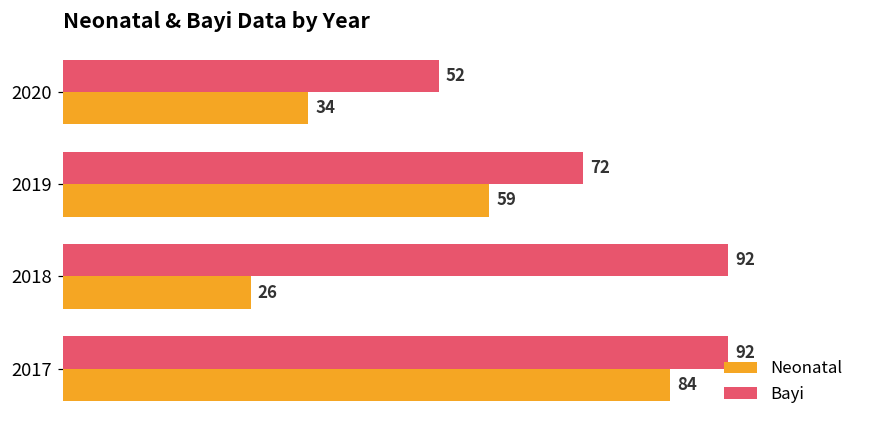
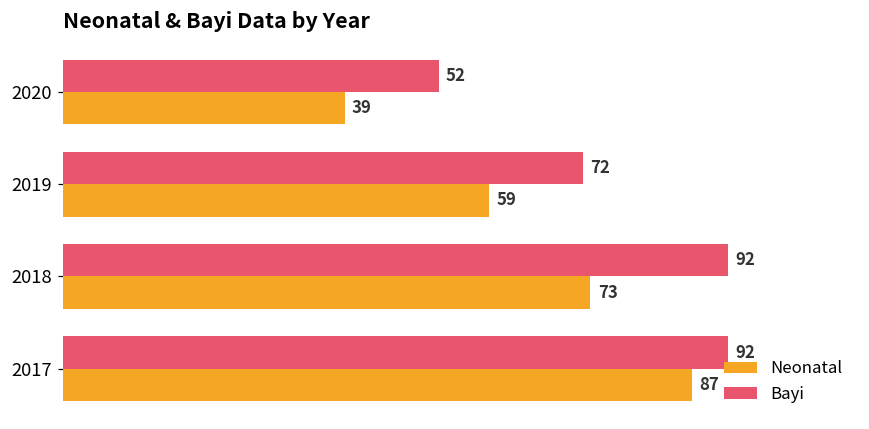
Neonatal, 2020: 34 -> 39
Neonatal, 2018: 26 -> 73
Neonatal, 2017: 84 -> 87
